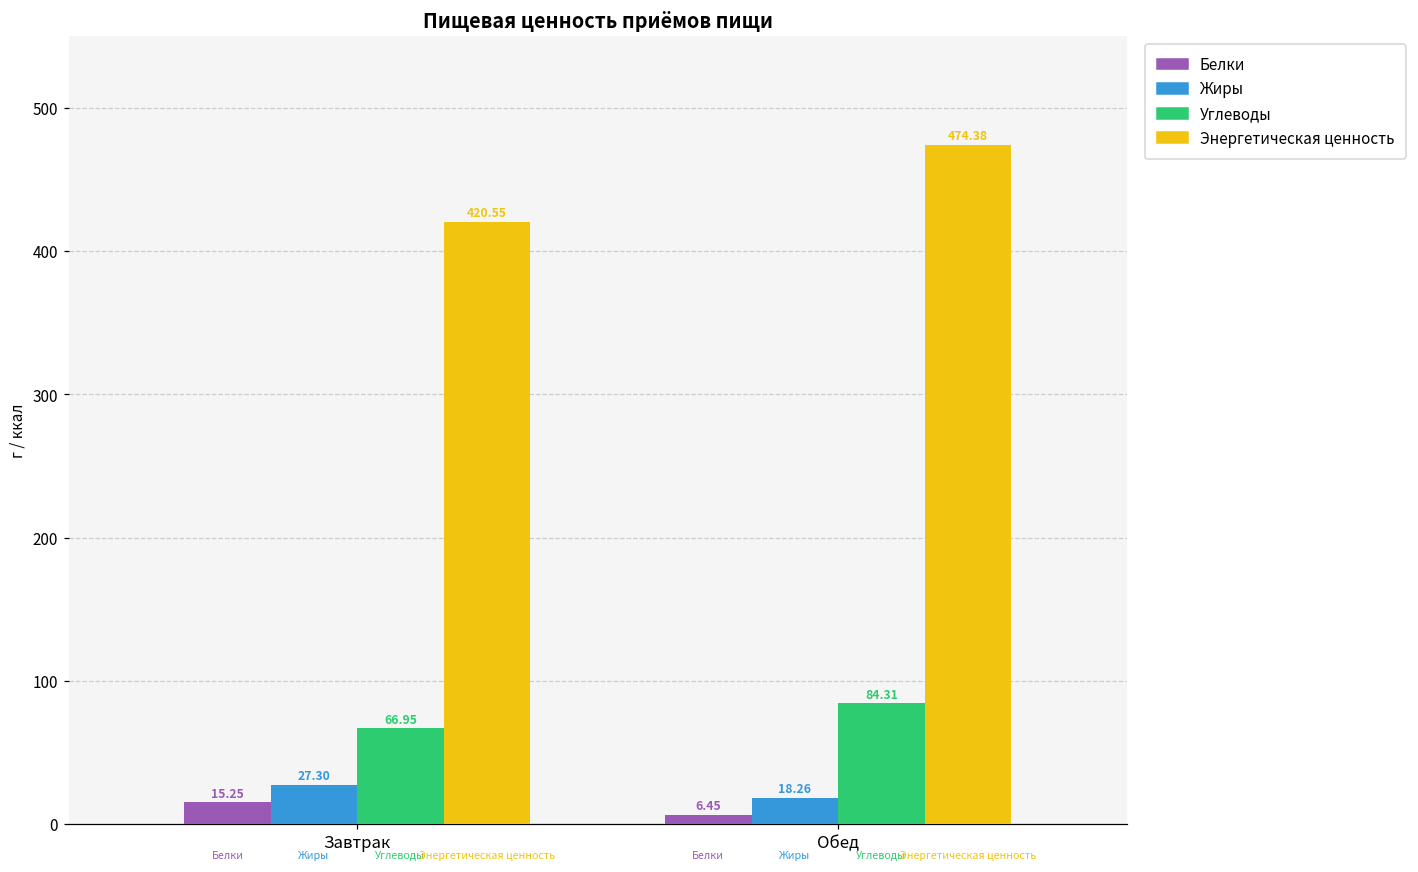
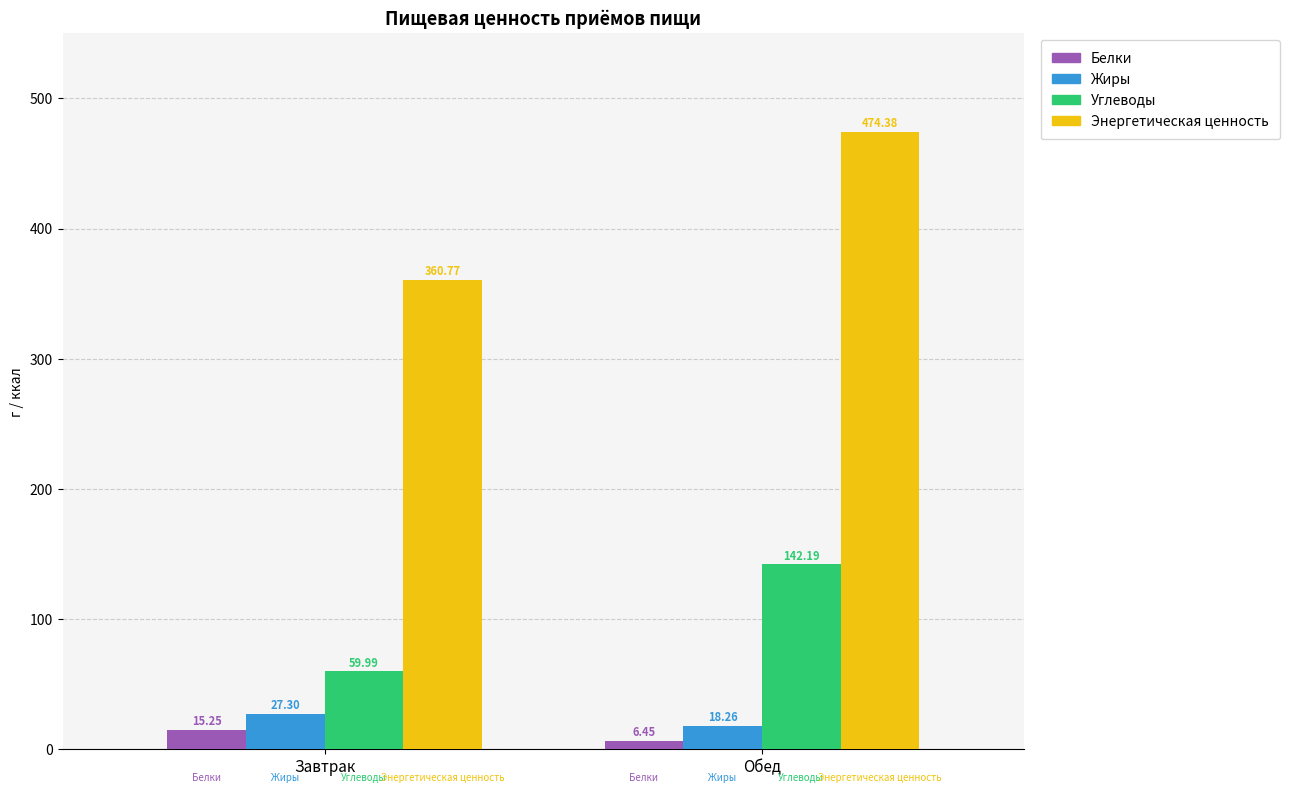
Углеводы, Завтрак: 66.95 -> 59.99
Энергетическая ценность, Завтрак: 420.55 -> 360.77
Углеводы, Обед: 84.31 -> 142.19
